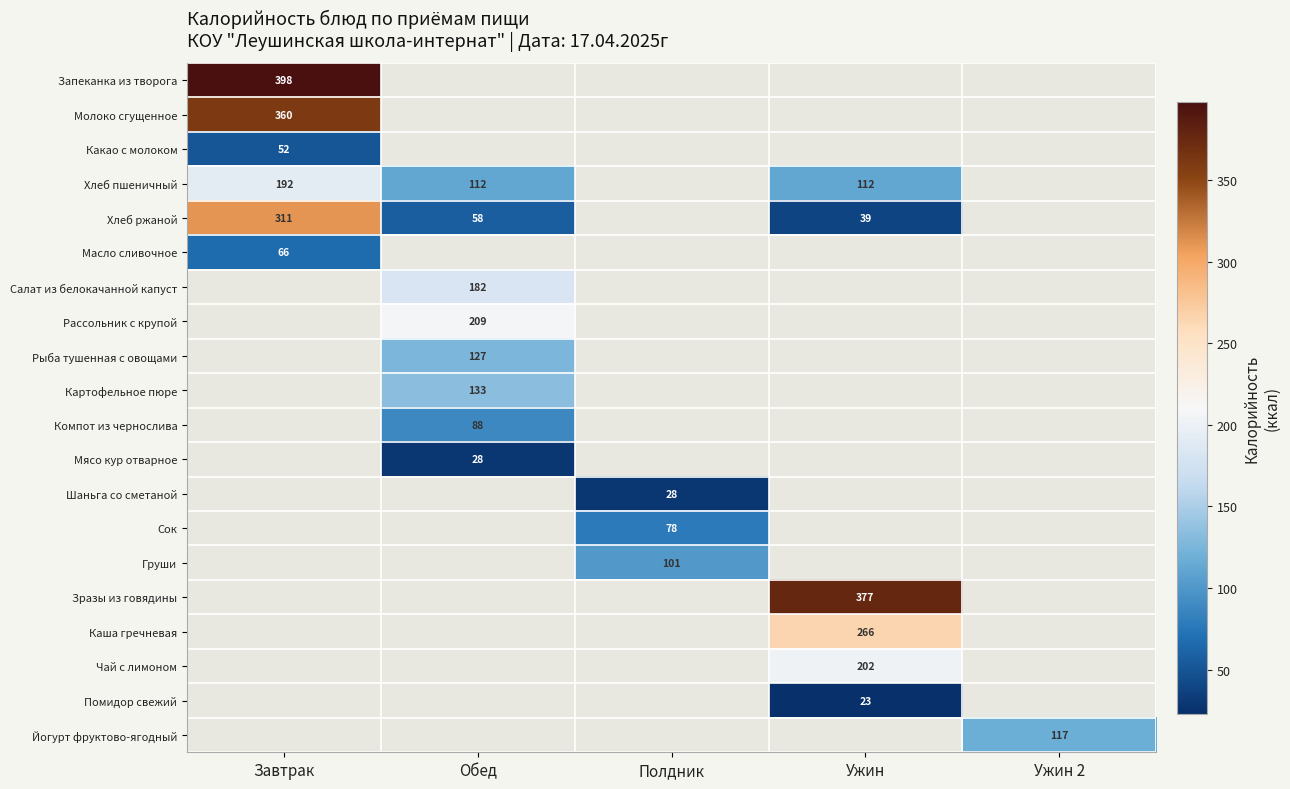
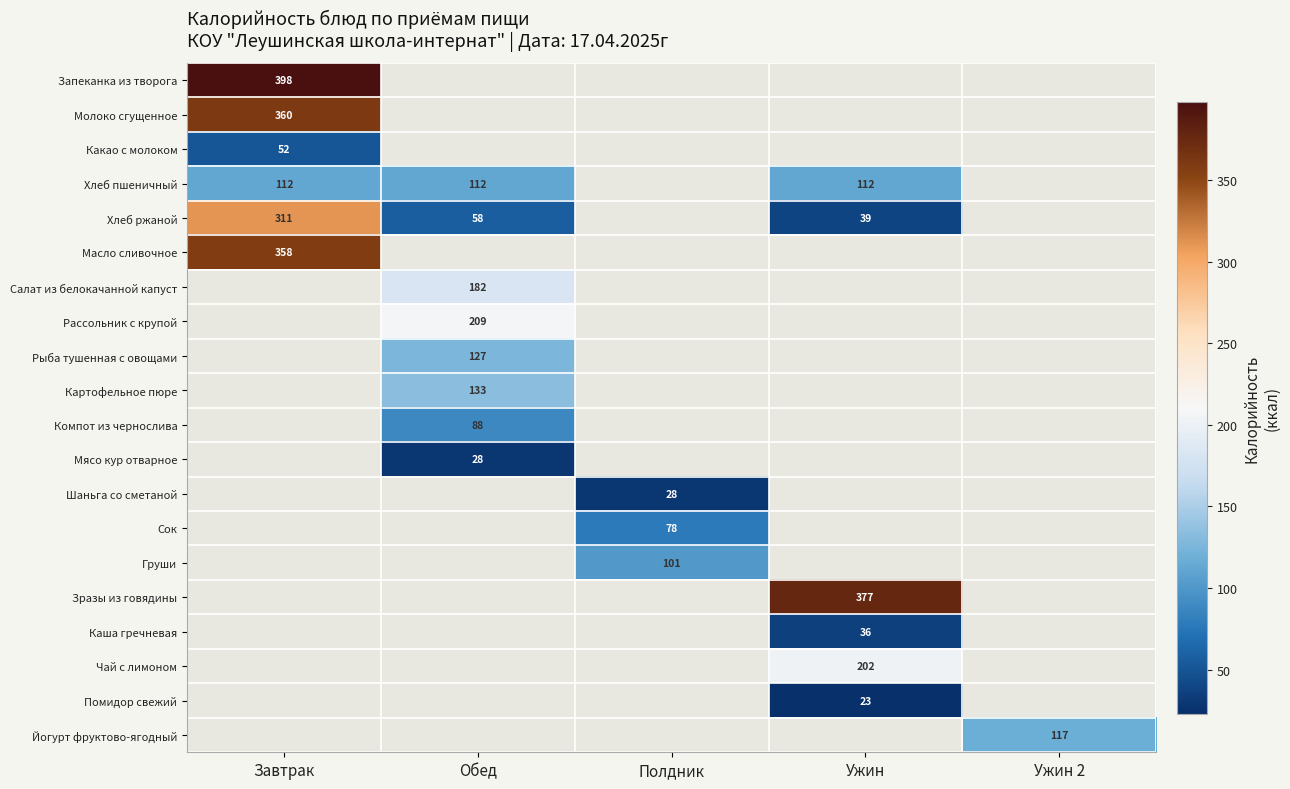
Хлеб пшеничный, Завтрак: 192 -> 112
Масло сливочное, Завтрак: 66 -> 358
Каша гречневая, Ужин: 266 -> 36
